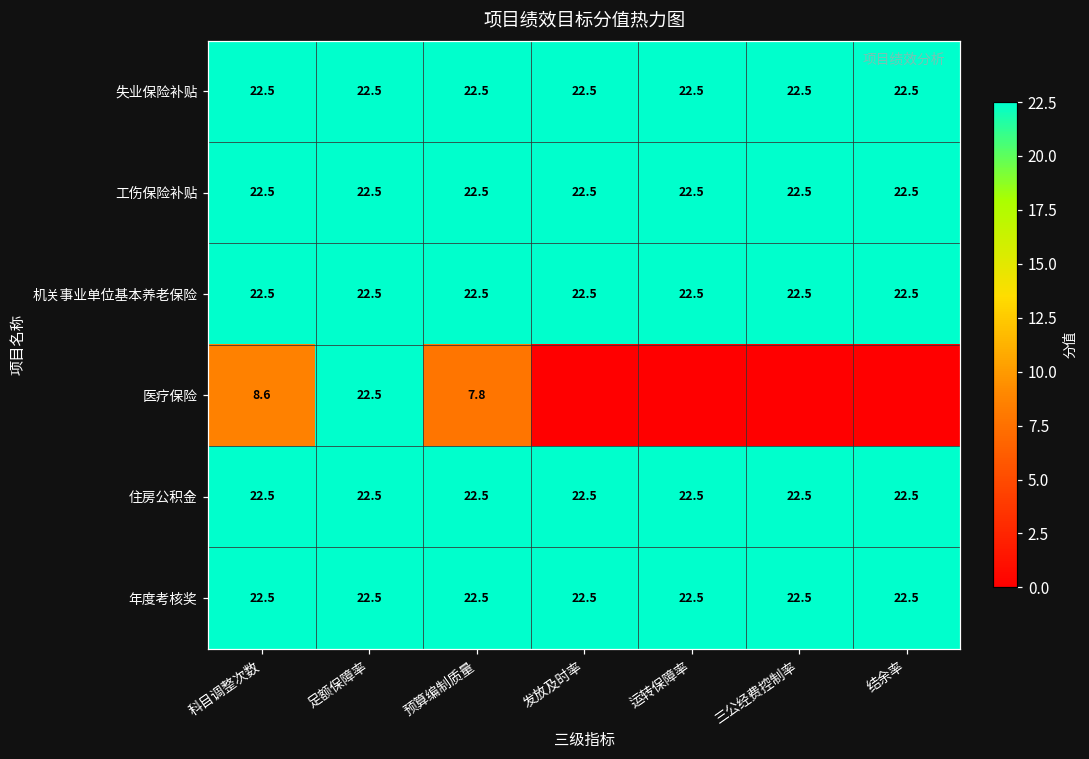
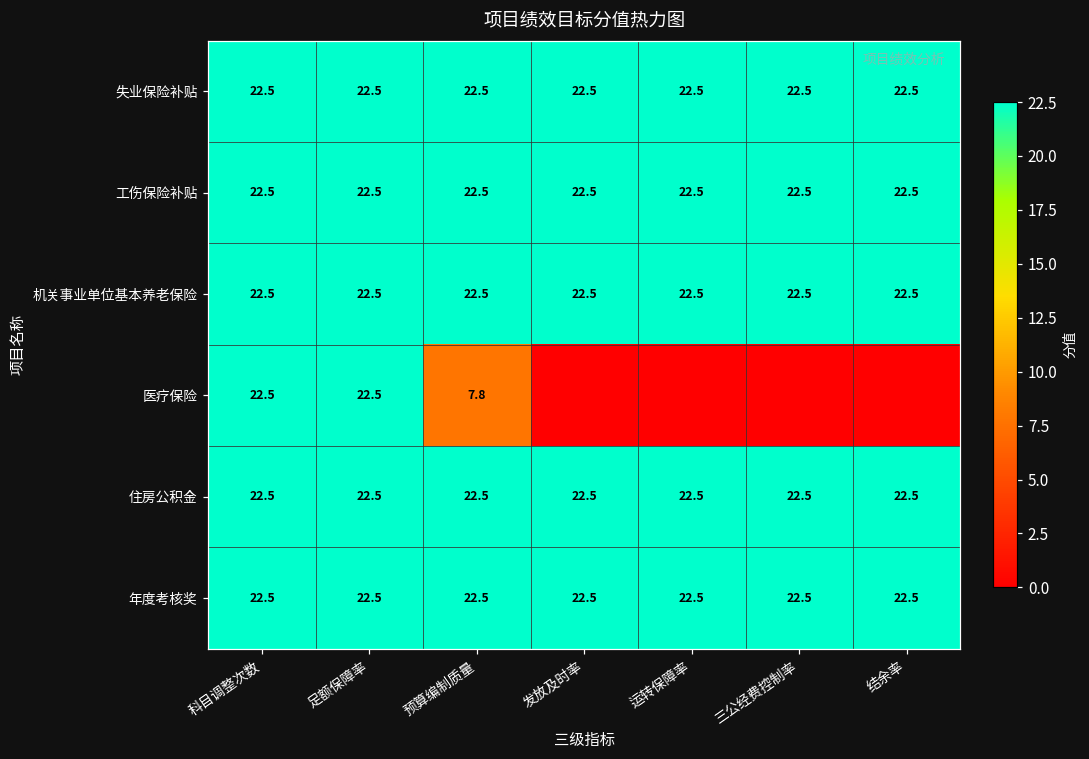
医疗保险, 科目调整次数: 8.6 -> 22.5
